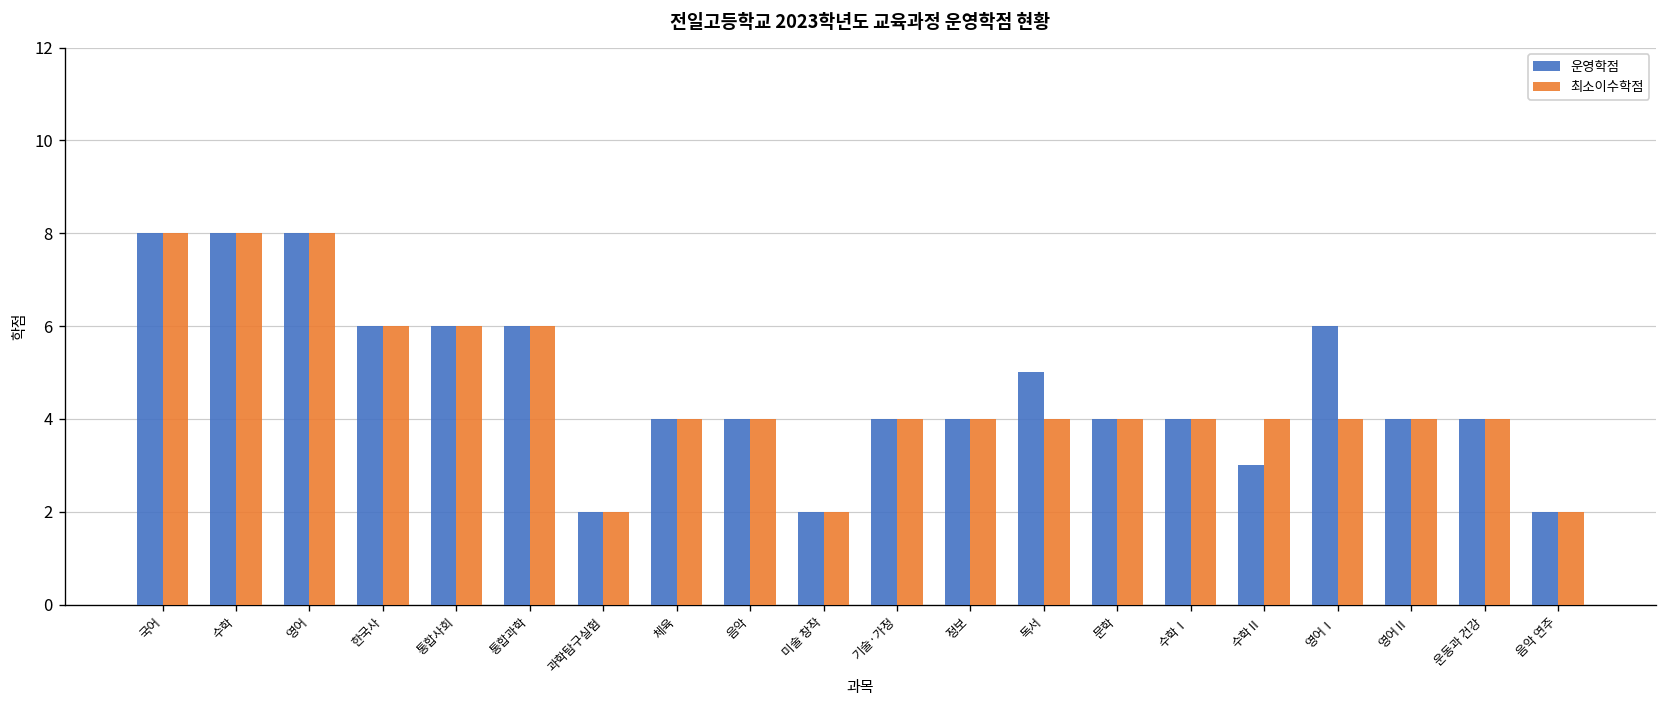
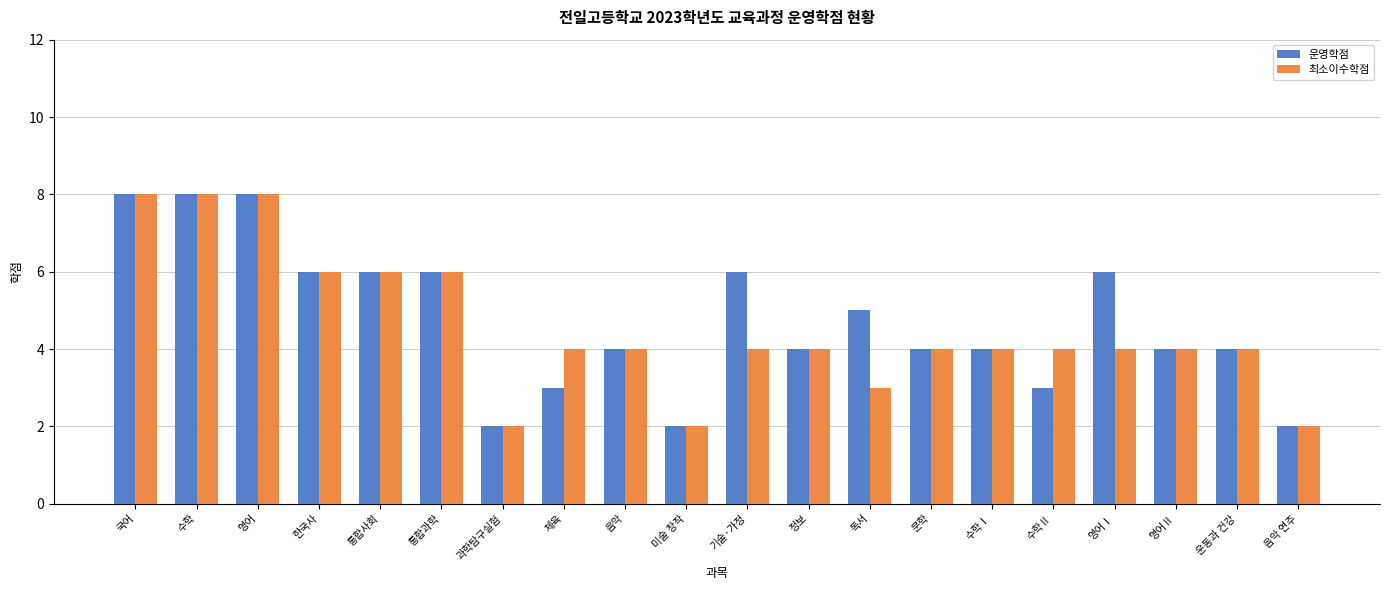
운영학점, 체육: 4 -> 3
운영학점, 기술·가정: 4 -> 6
최소이수학점, 독서: 4 -> 3
